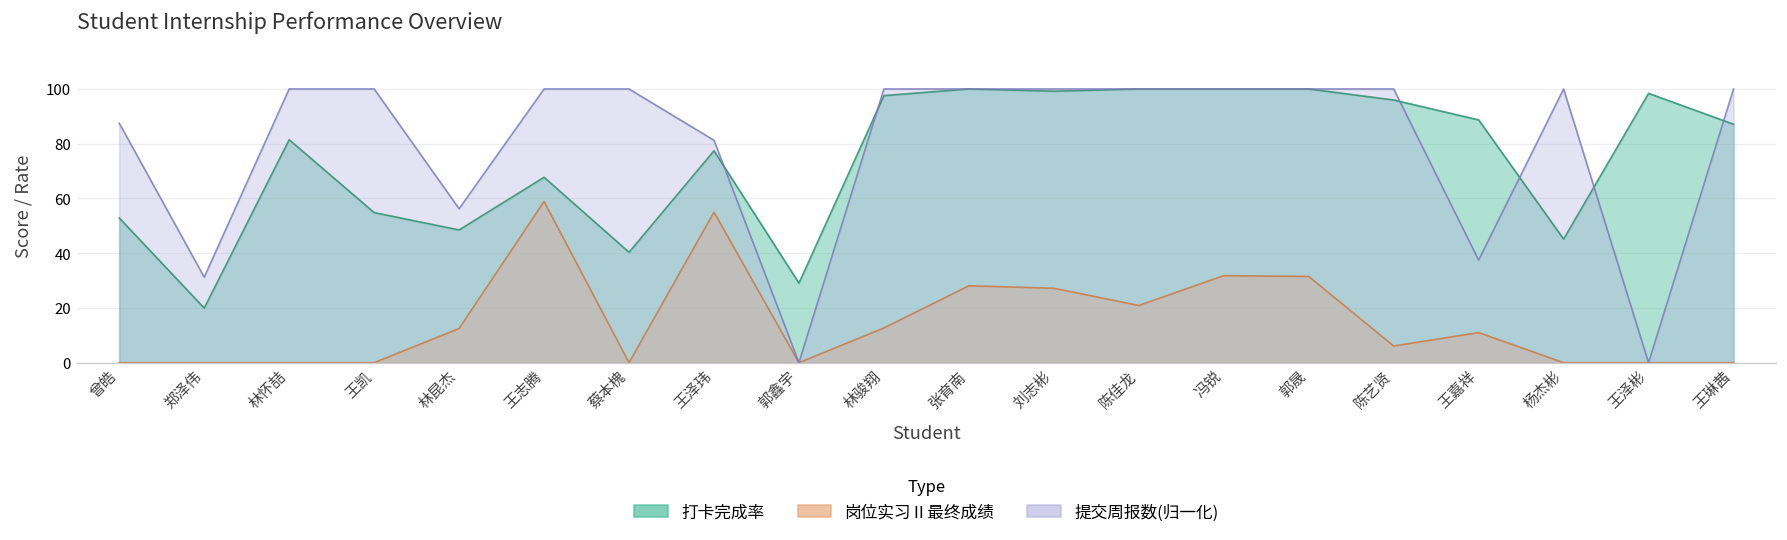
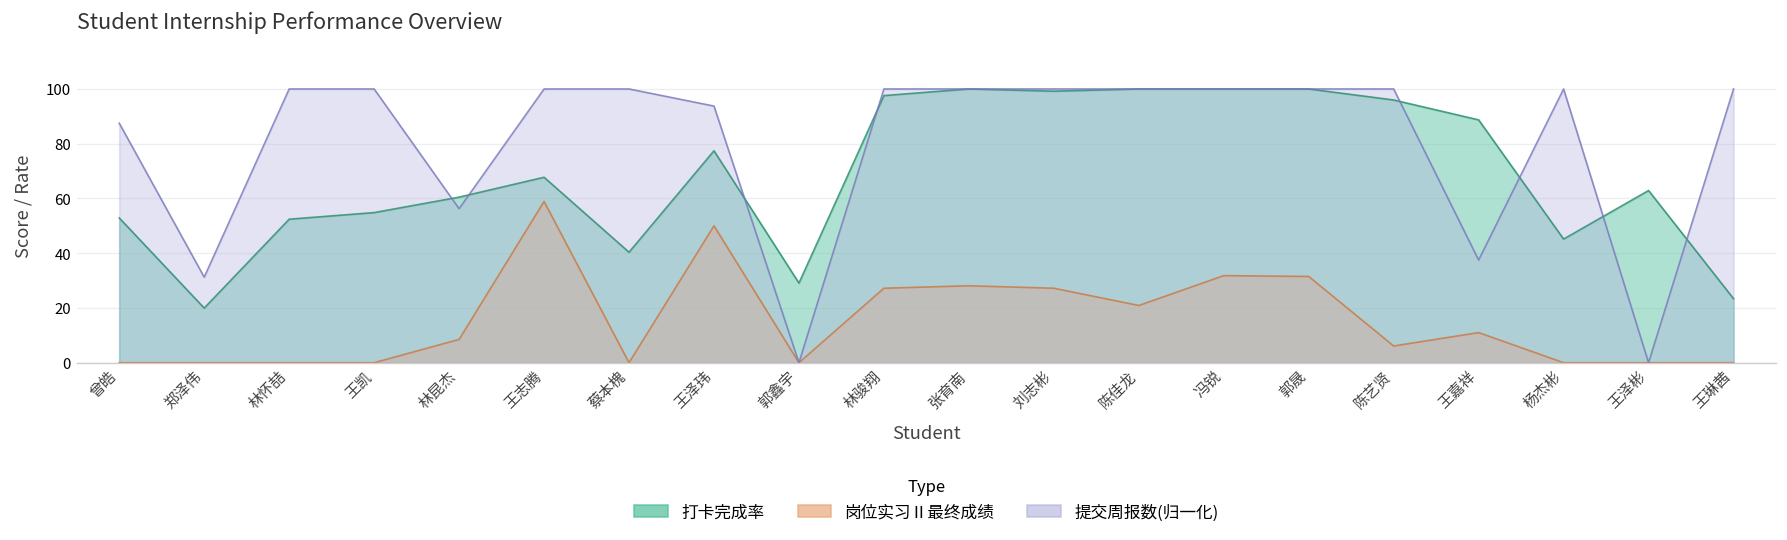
打卡完成率, 林怀喆: 81 -> 52
打卡完成率, 林昆杰: 49 -> 60
岗位实习Ⅱ最终成绩, 林昆杰: 13 -> 9
岗位实习Ⅱ最终成绩, 王泽玮: 55 -> 50
提交周报数(归一化), 王泽玮: 81 -> 94
岗位实习Ⅱ最终成绩, 林骏翔: 13 -> 27
打卡完成率, 王泽彬: 98 -> 63
打卡完成率, 王琳茜: 87 -> 23
